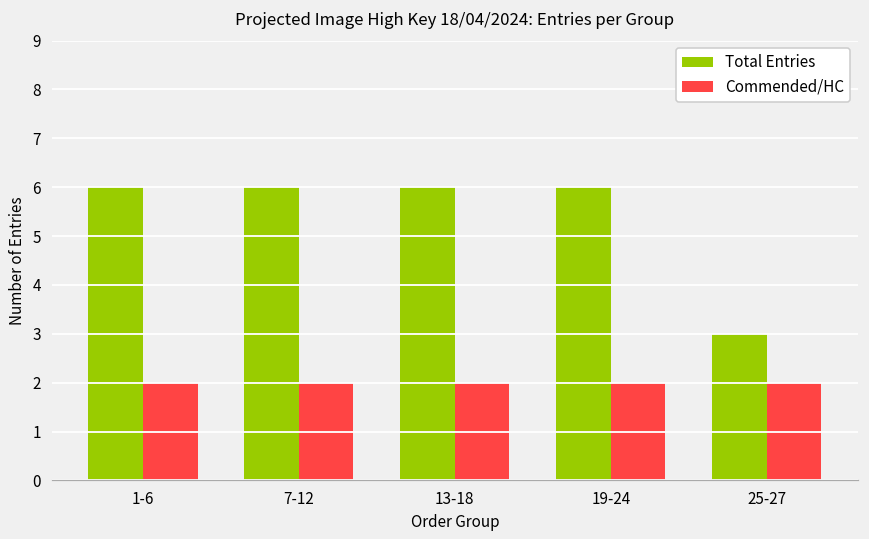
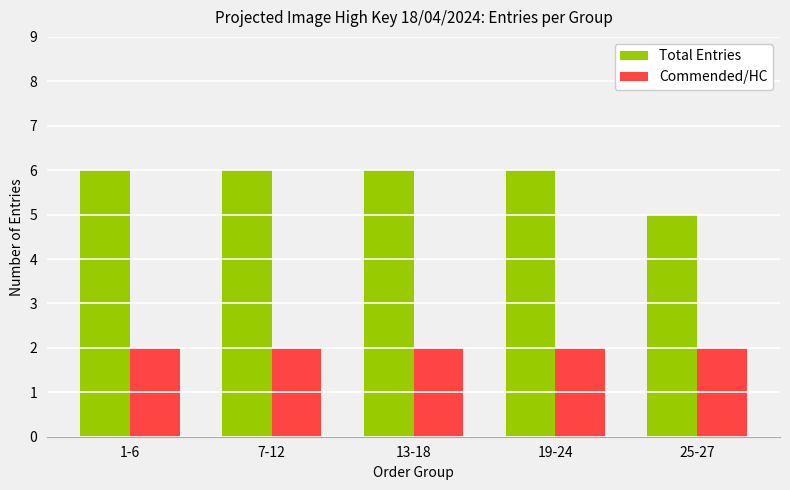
Total Entries, 25-27: 3 -> 5
